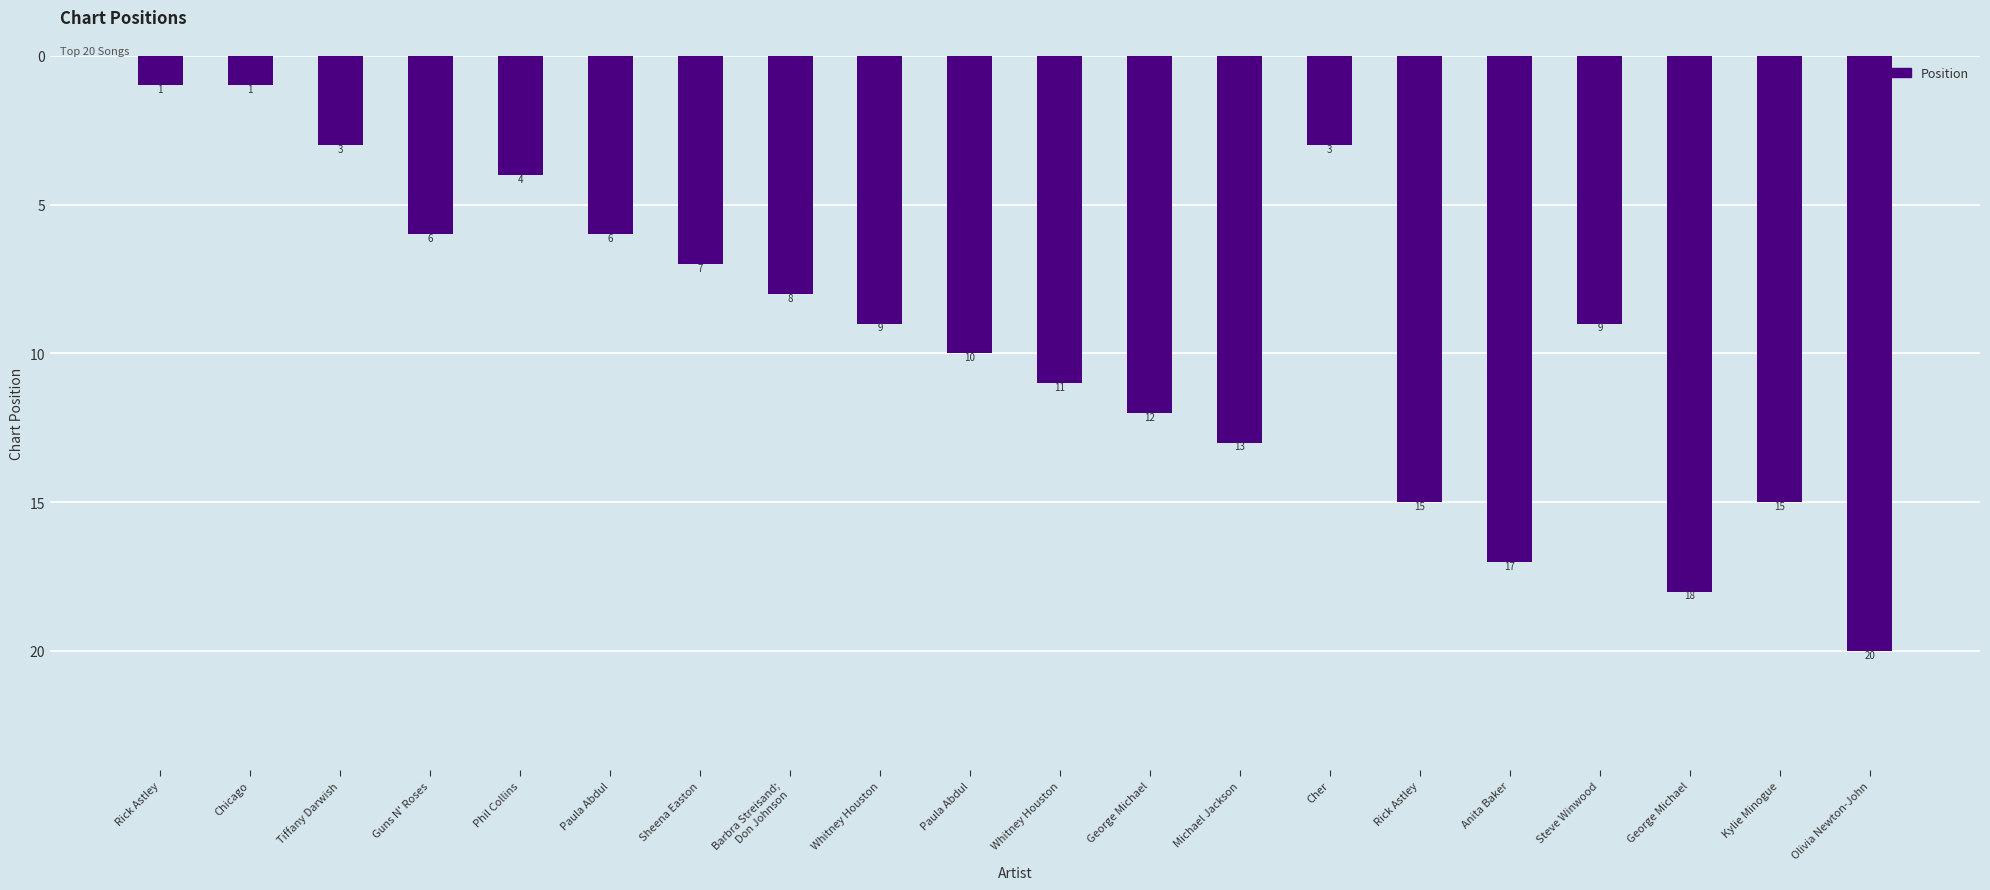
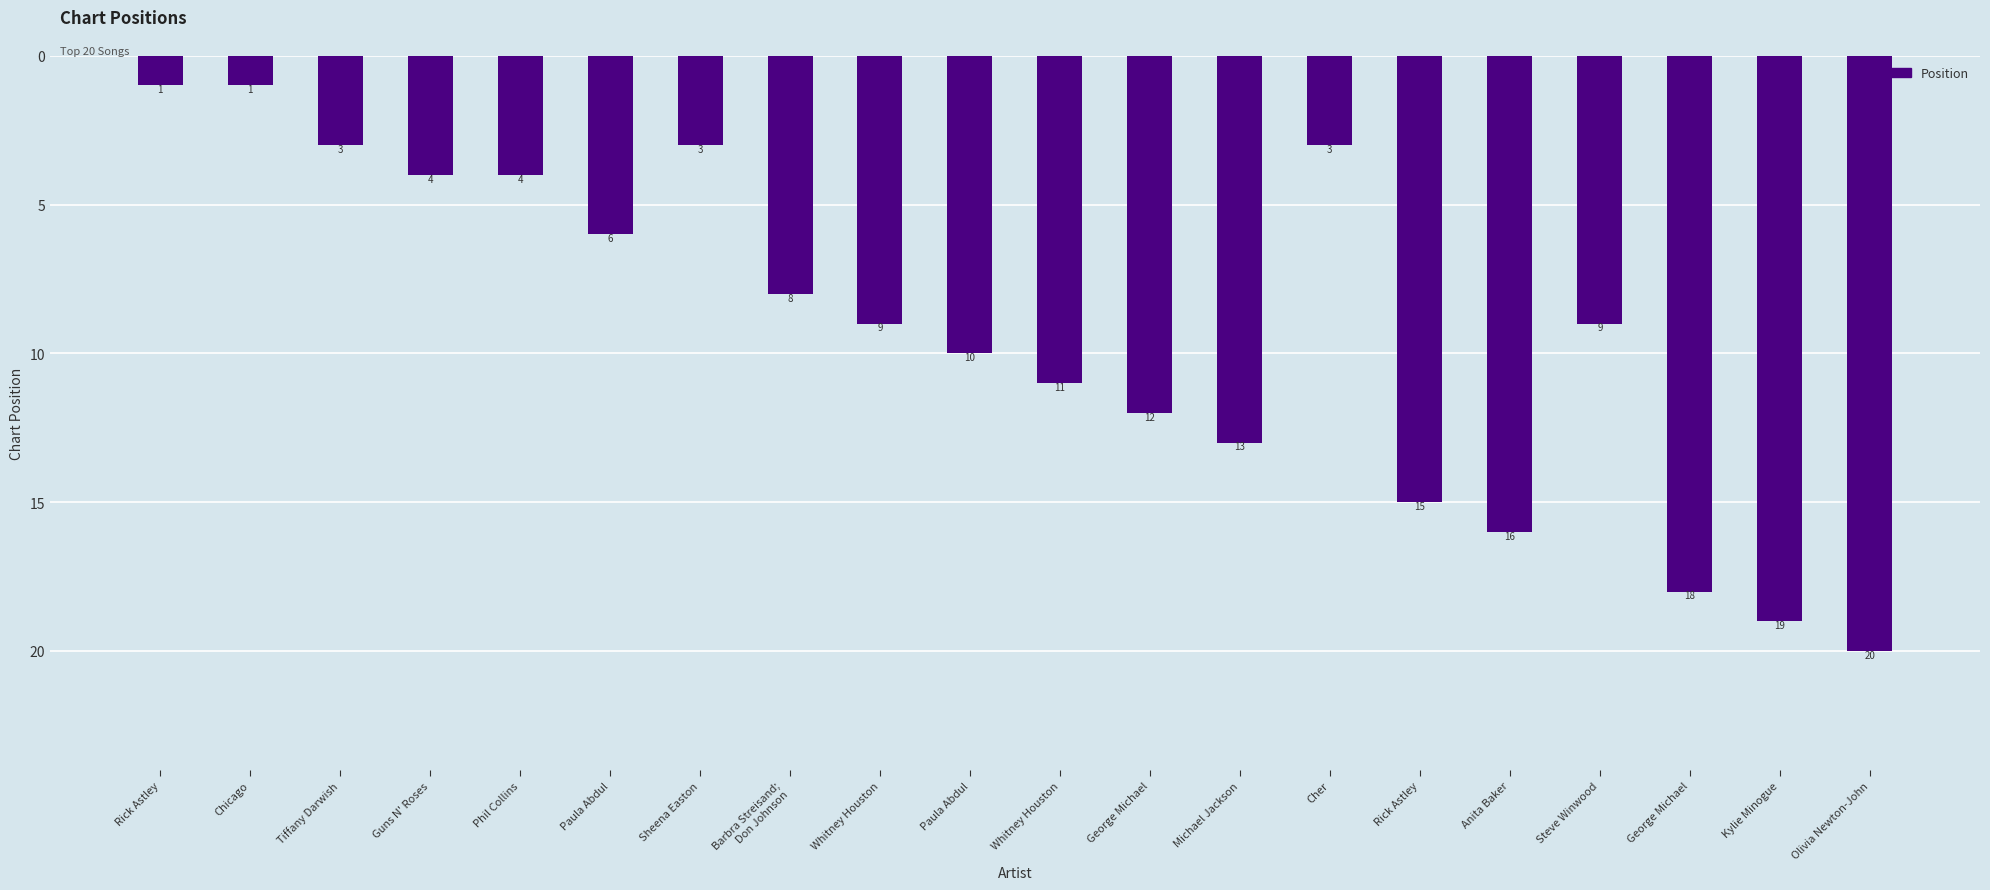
Guns N' Roses: 6 -> 4
Sheena Easton: 7 -> 3
Anita Baker: 17 -> 16
Kylie Minogue: 15 -> 19
